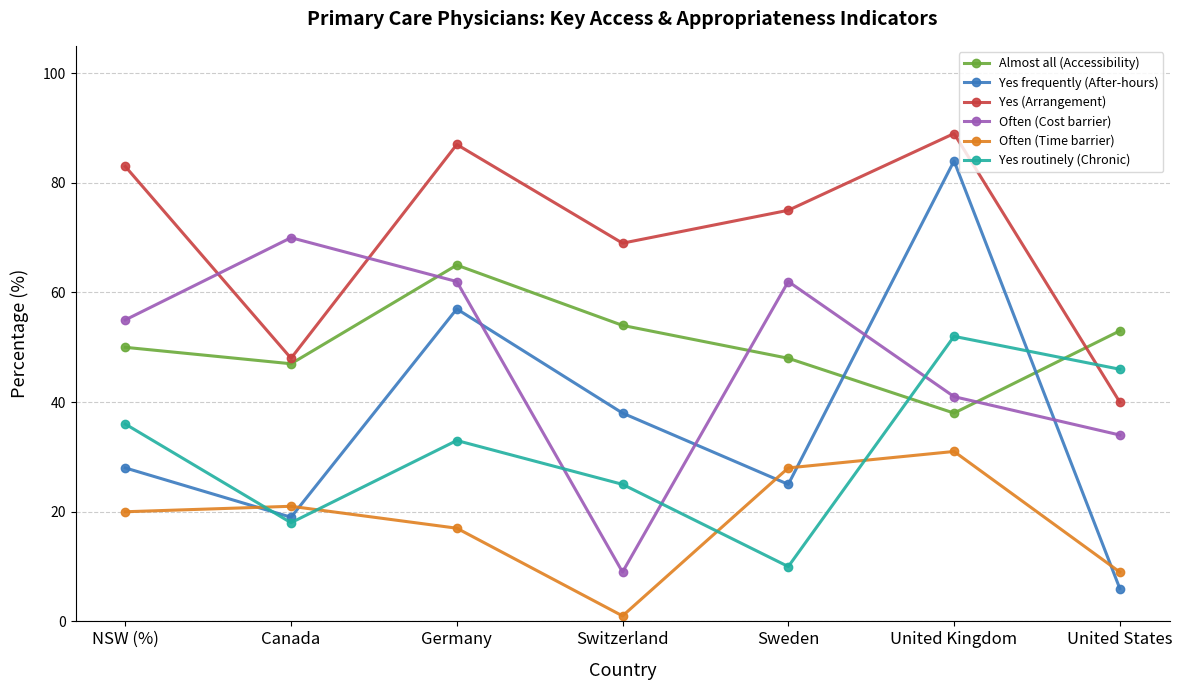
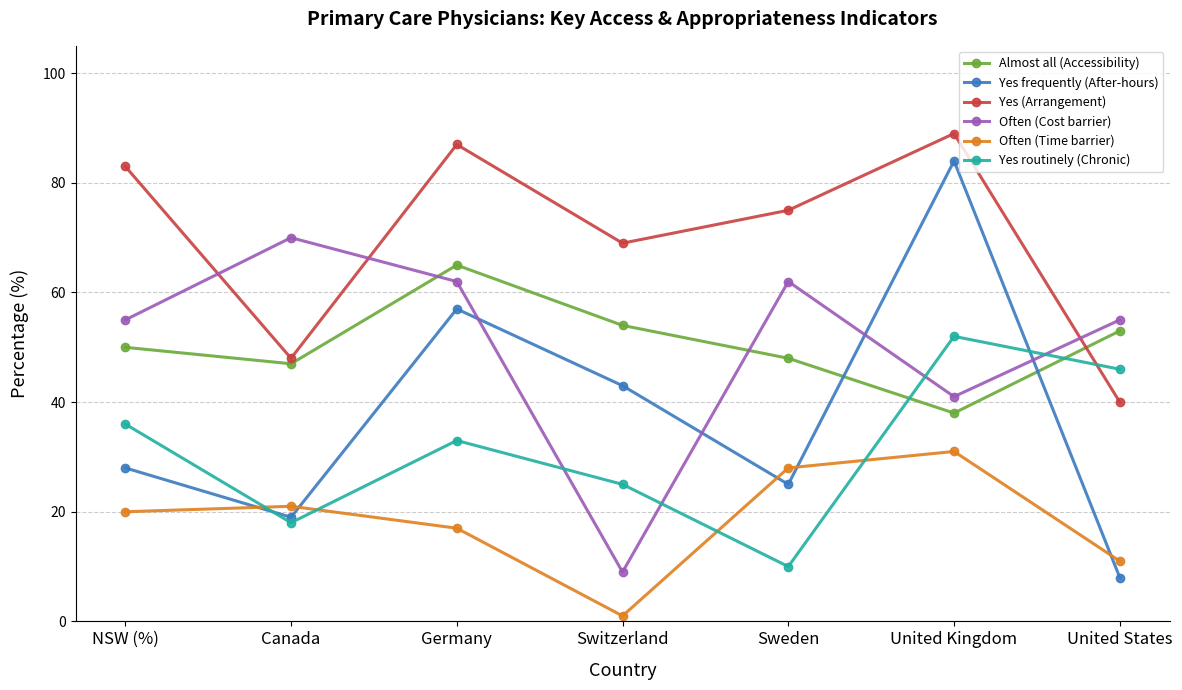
Yes frequently (After-hours), Switzerland: 38 -> 43
Yes frequently (After-hours), United States: 6 -> 8
Often (Cost barrier), United States: 34 -> 55
Often (Time barrier), United States: 9 -> 11
